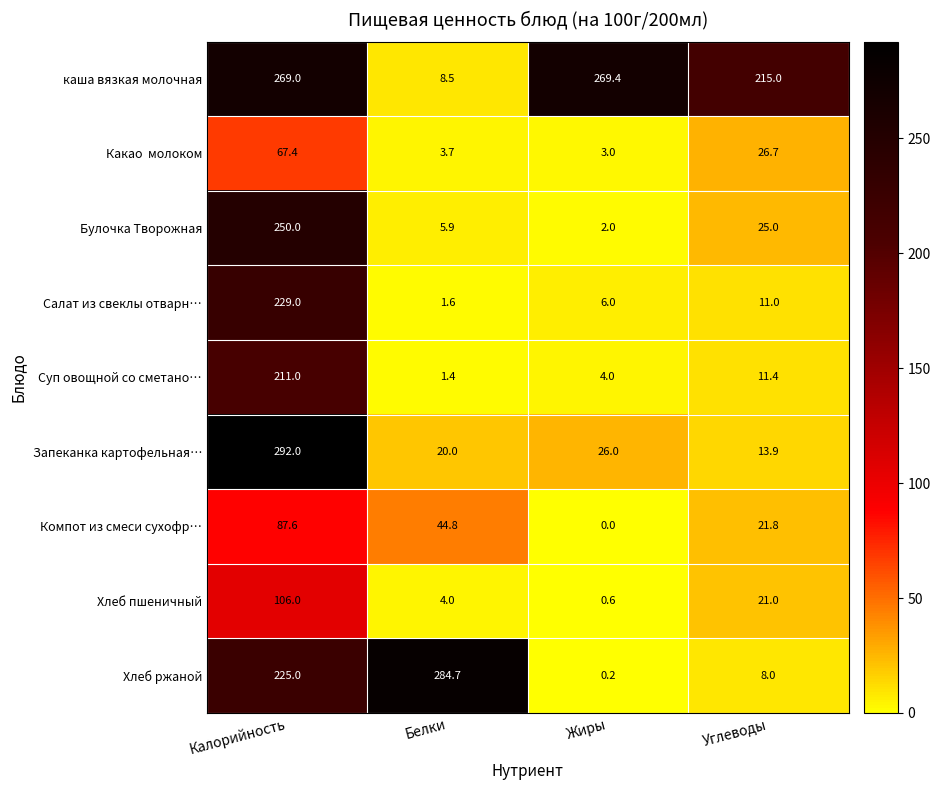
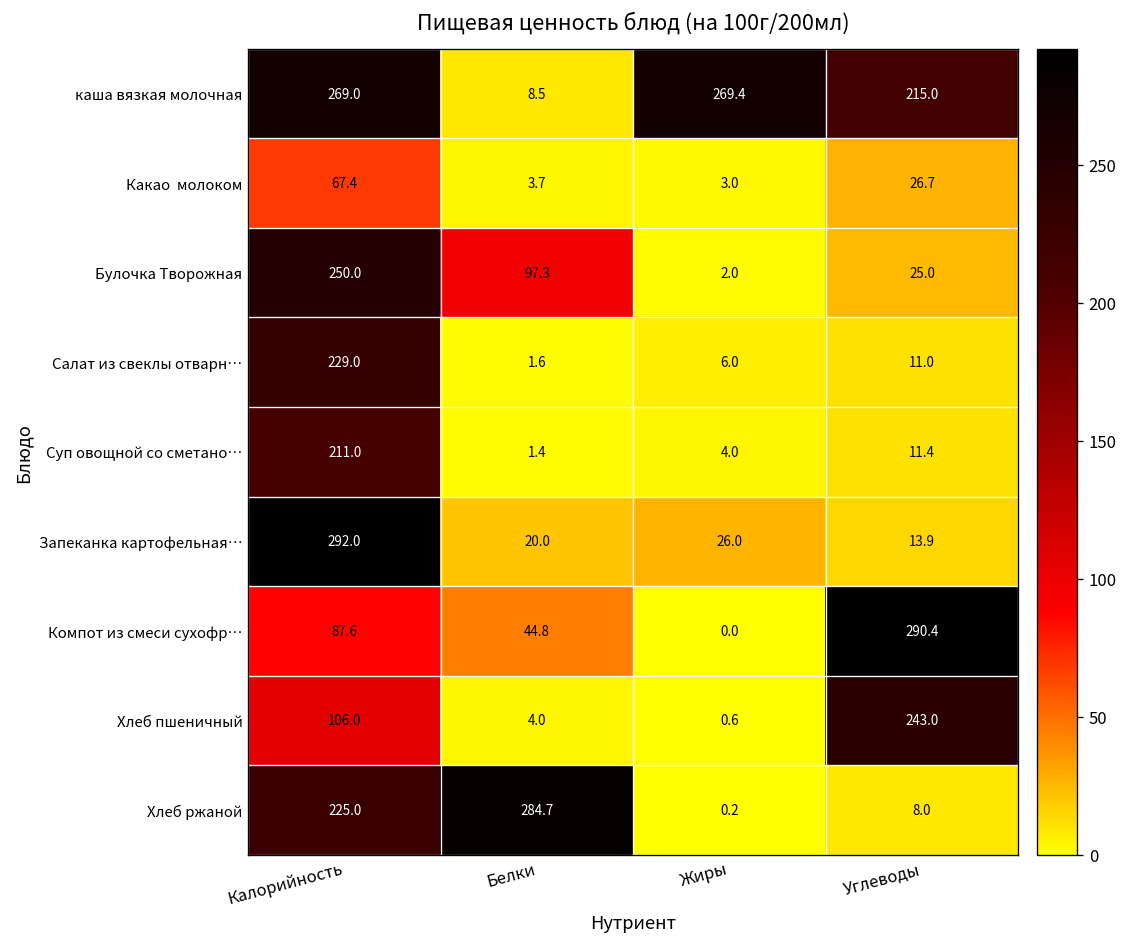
Булочка Творожная, Белки: 5.9 -> 97.3
Компот из смеси сухофр…, Углеводы: 21.8 -> 290.4
Хлеб пшеничный, Углеводы: 21.0 -> 243.0
